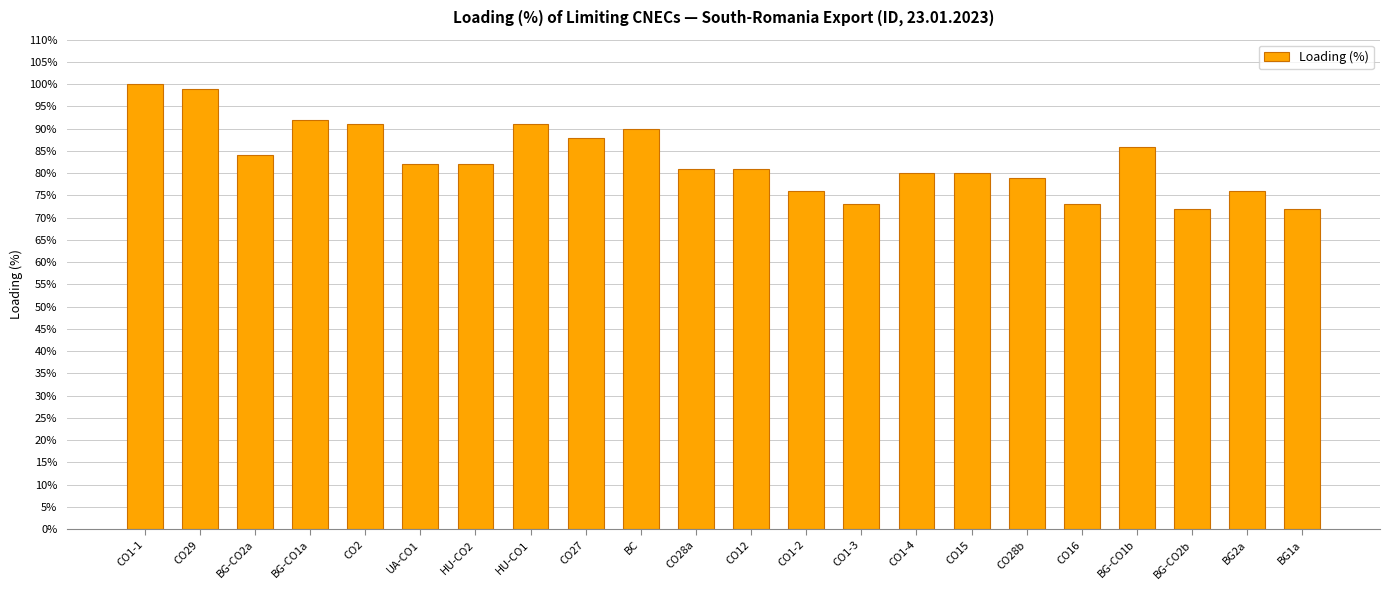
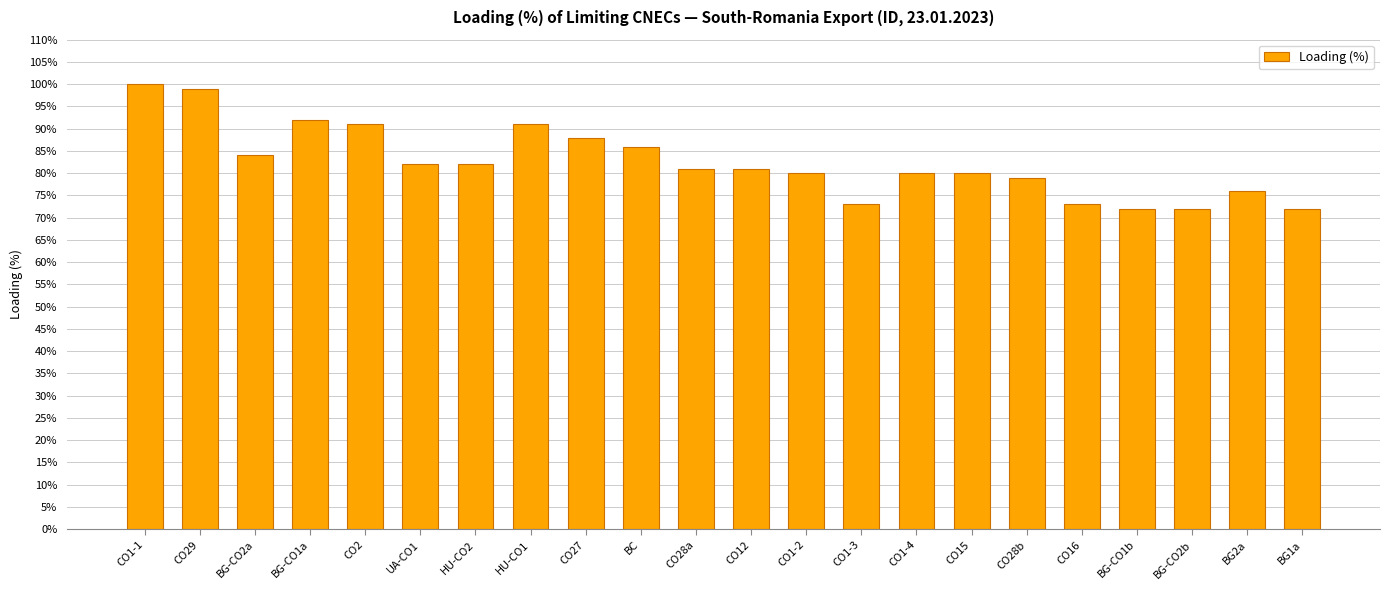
BC: 90% -> 86%
CO1-2: 76% -> 80%
BG-CO1b: 86% -> 72%
